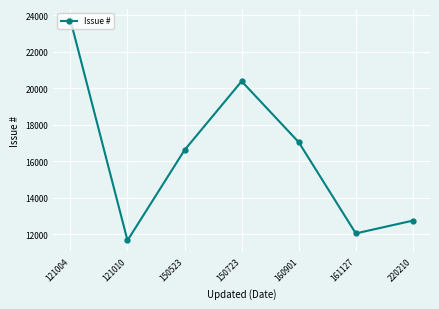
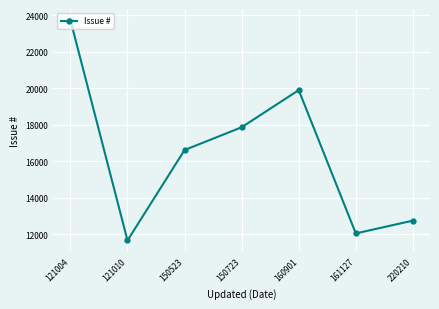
150723: 20400 -> 17900
160901: 17100 -> 19900
